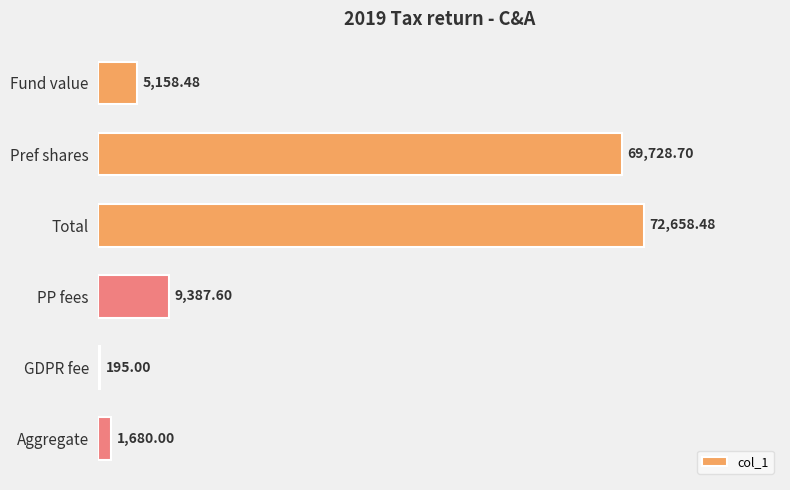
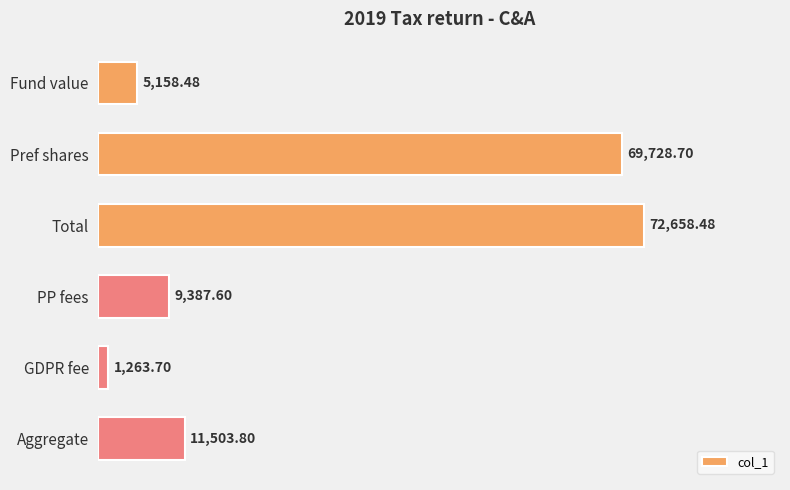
GDPR fee: 195.00 -> 1,263.70
Aggregate: 1,680.00 -> 11,503.80
